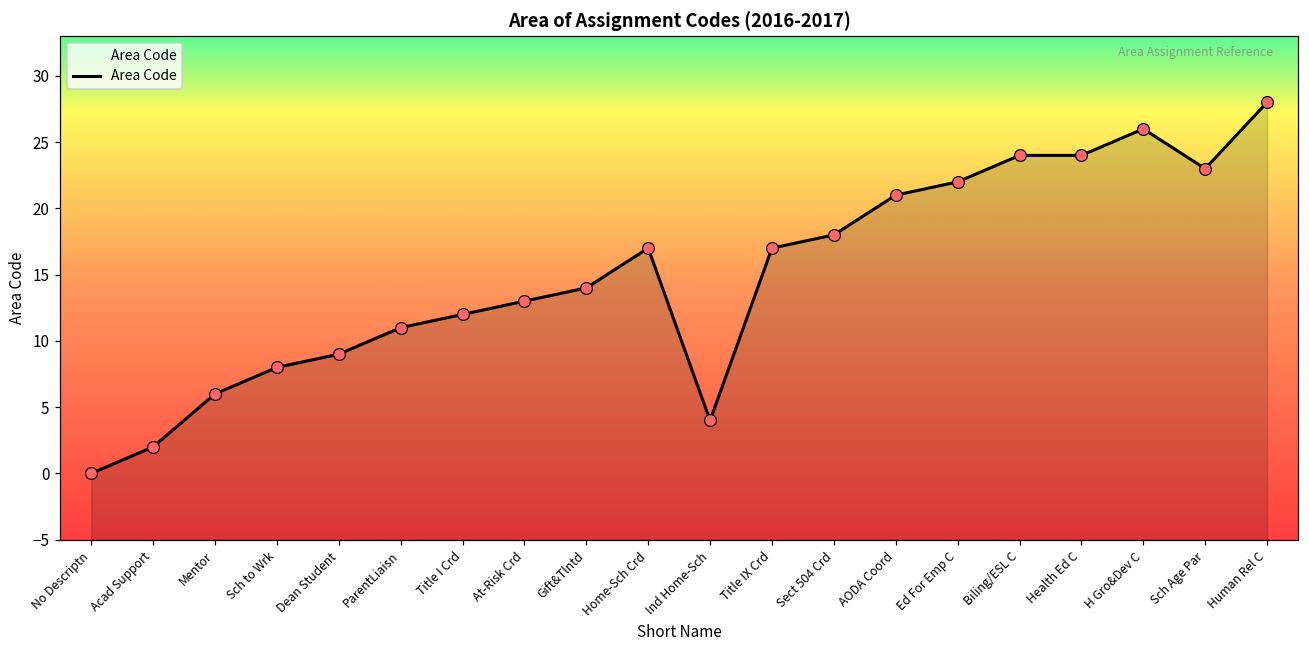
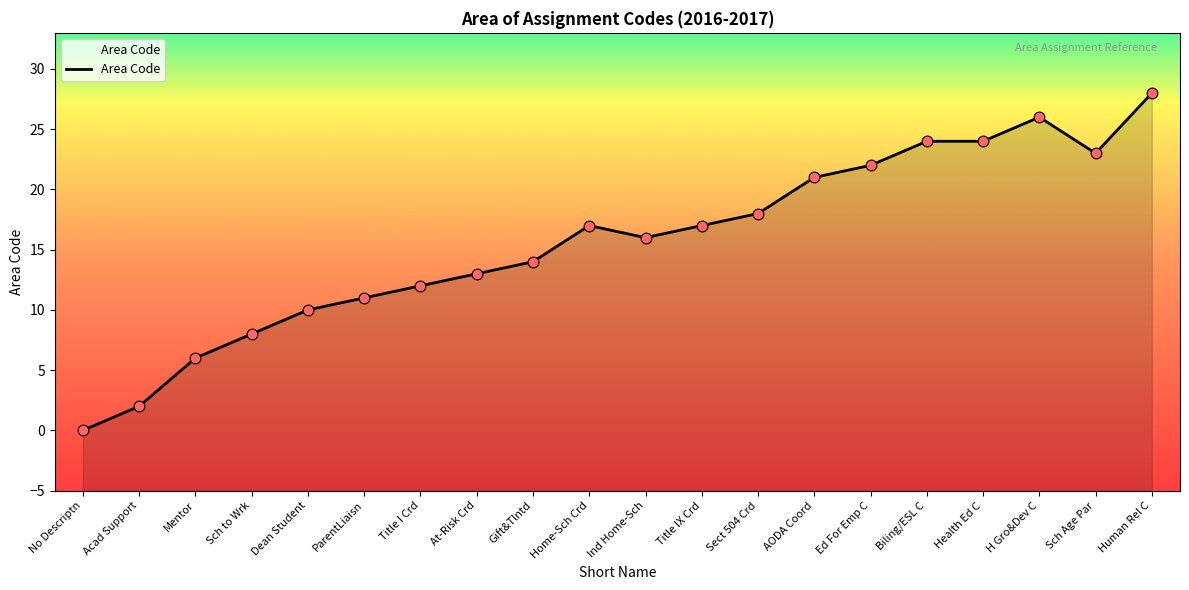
Dean Student: 9 -> 10
Ind Home-Sch: 4 -> 16
